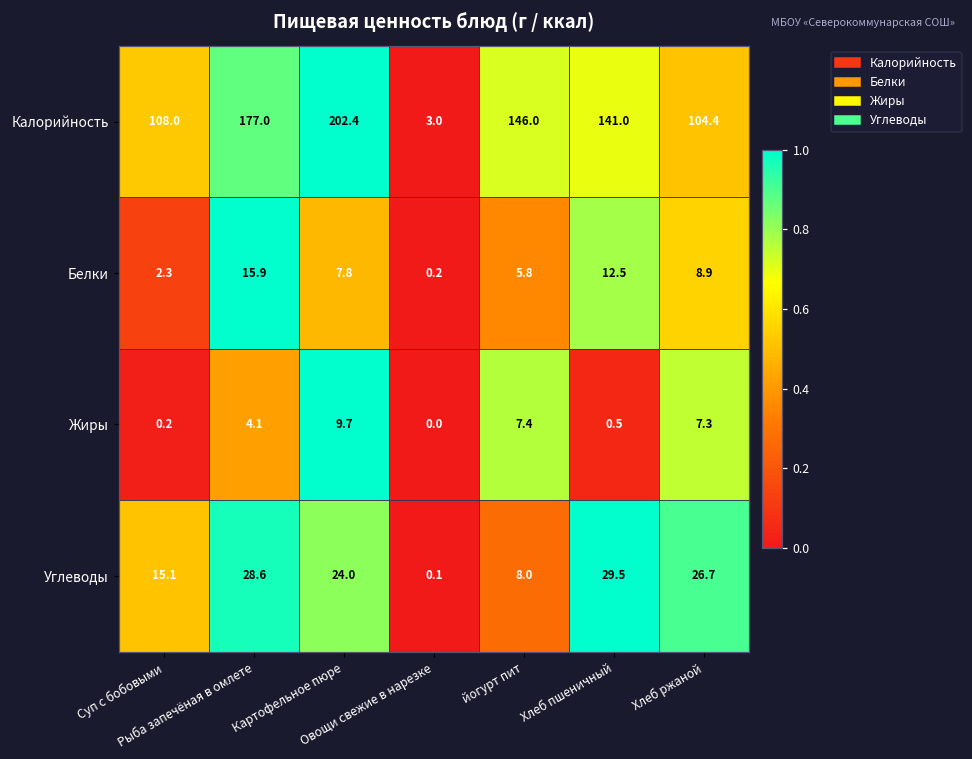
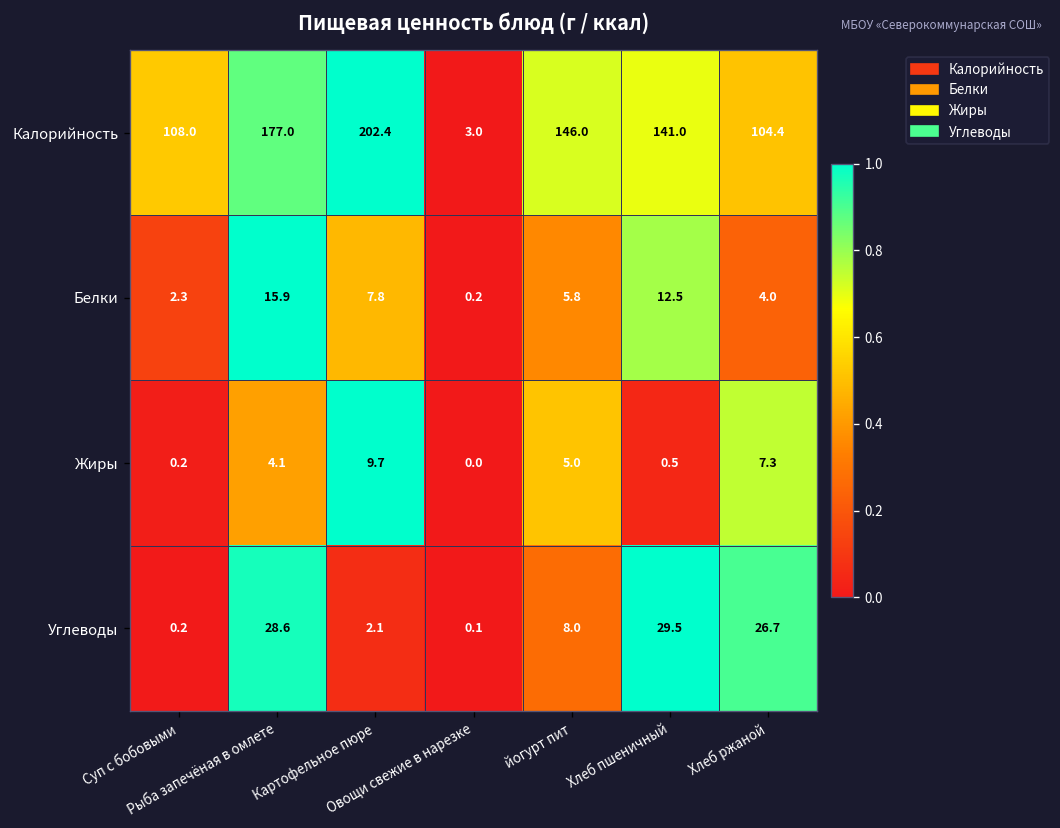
Белки, Хлеб ржаной: 8.9 -> 4.0
Жиры, йогурт пит: 7.4 -> 5.0
Углеводы, Суп с бобовыми: 15.1 -> 0.2
Углеводы, Картофельное пюре: 24.0 -> 2.1
